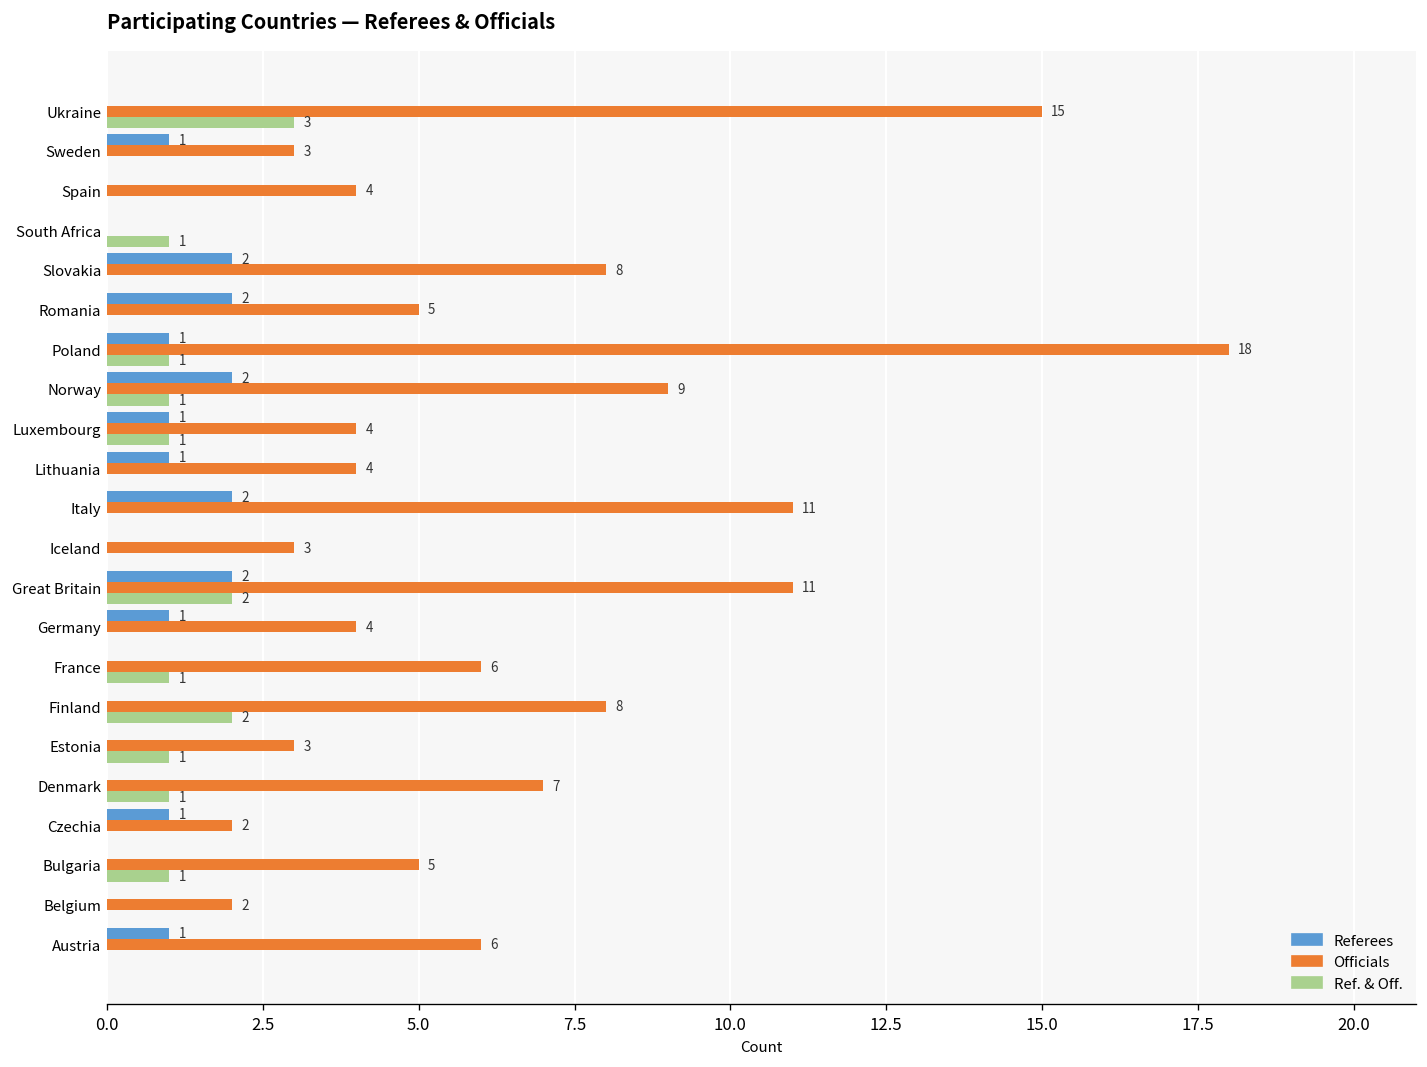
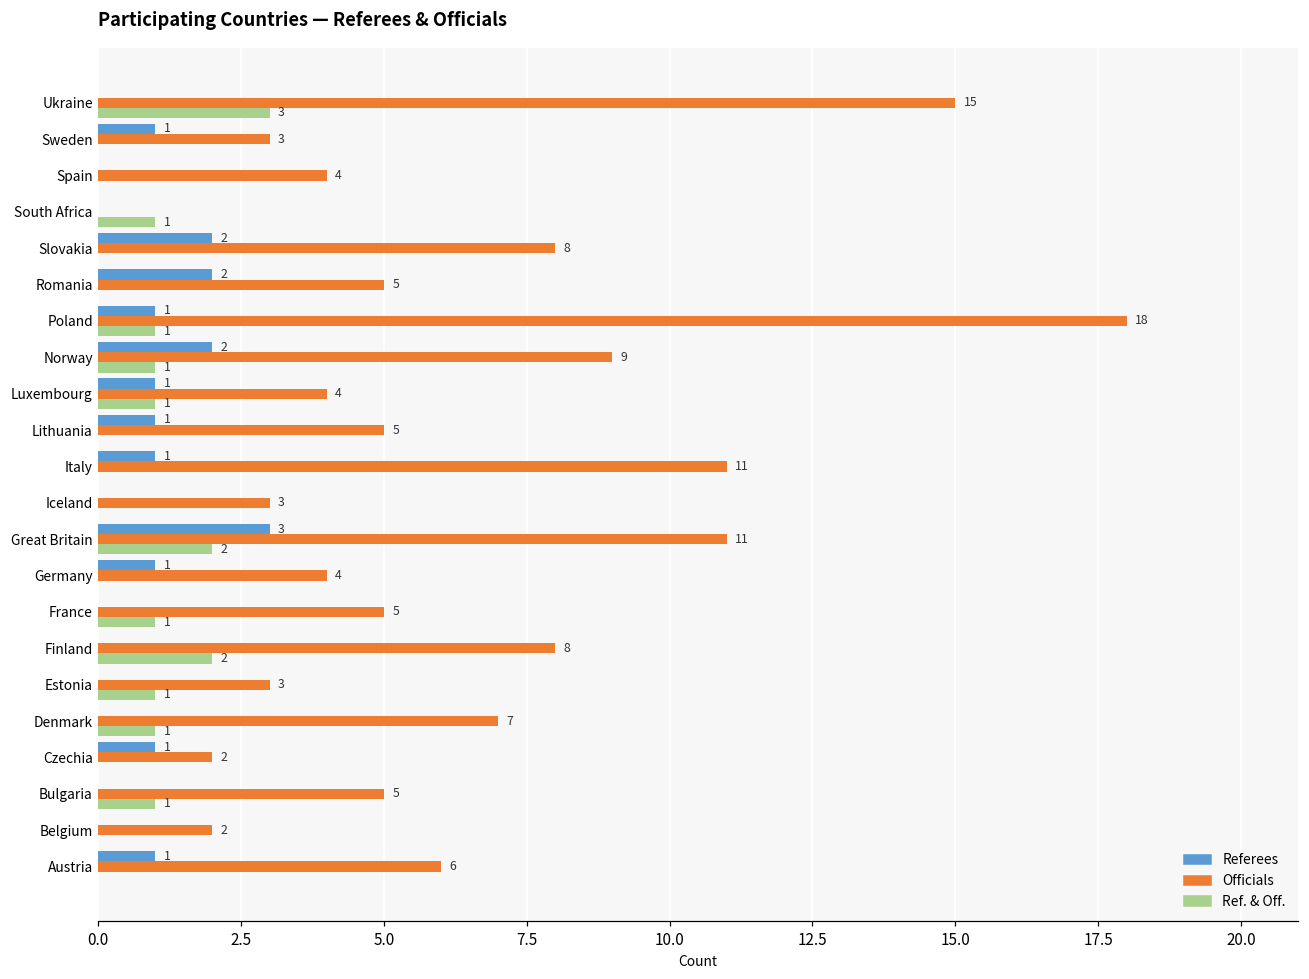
Officials, Lithuania: 4 -> 5
Referees, Italy: 2 -> 1
Referees, Great Britain: 2 -> 3
Officials, France: 6 -> 5
